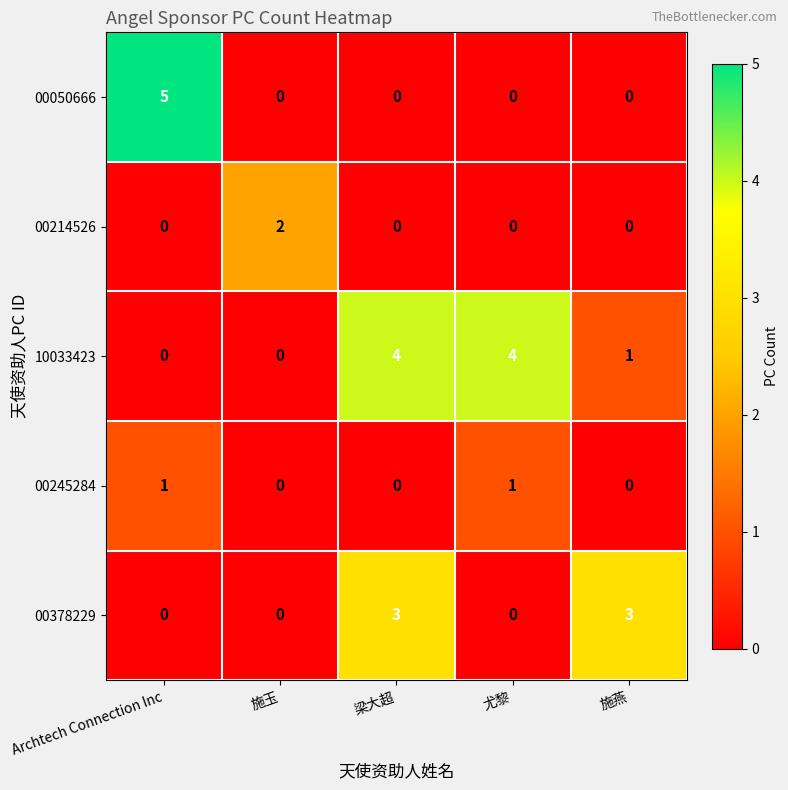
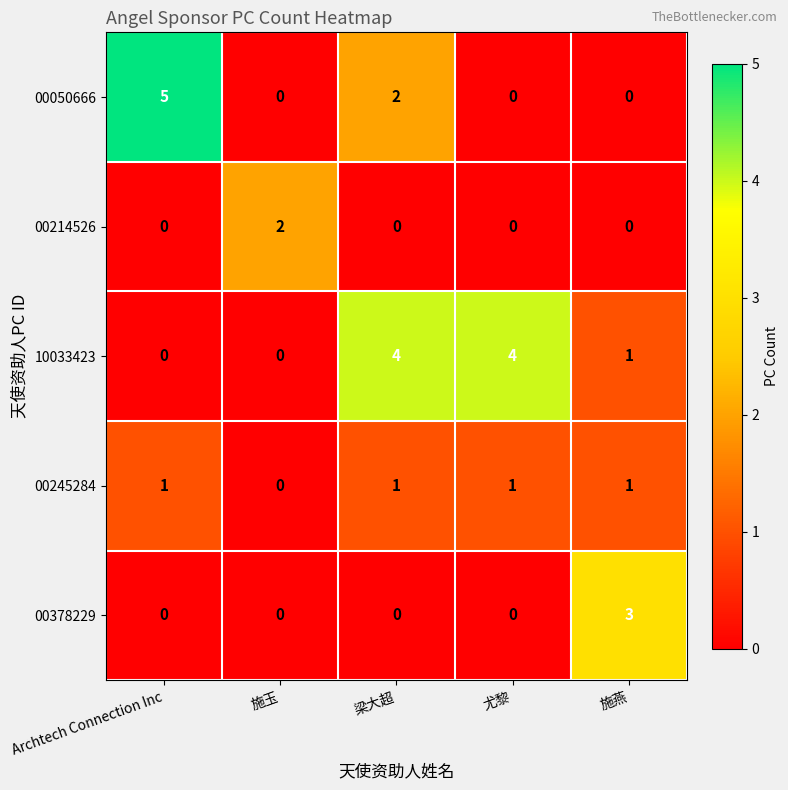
00050666, 梁大超: 0 -> 2
00245284, 梁大超: 0 -> 1
00245284, 施燕: 0 -> 1
00378229, 梁大超: 3 -> 0
